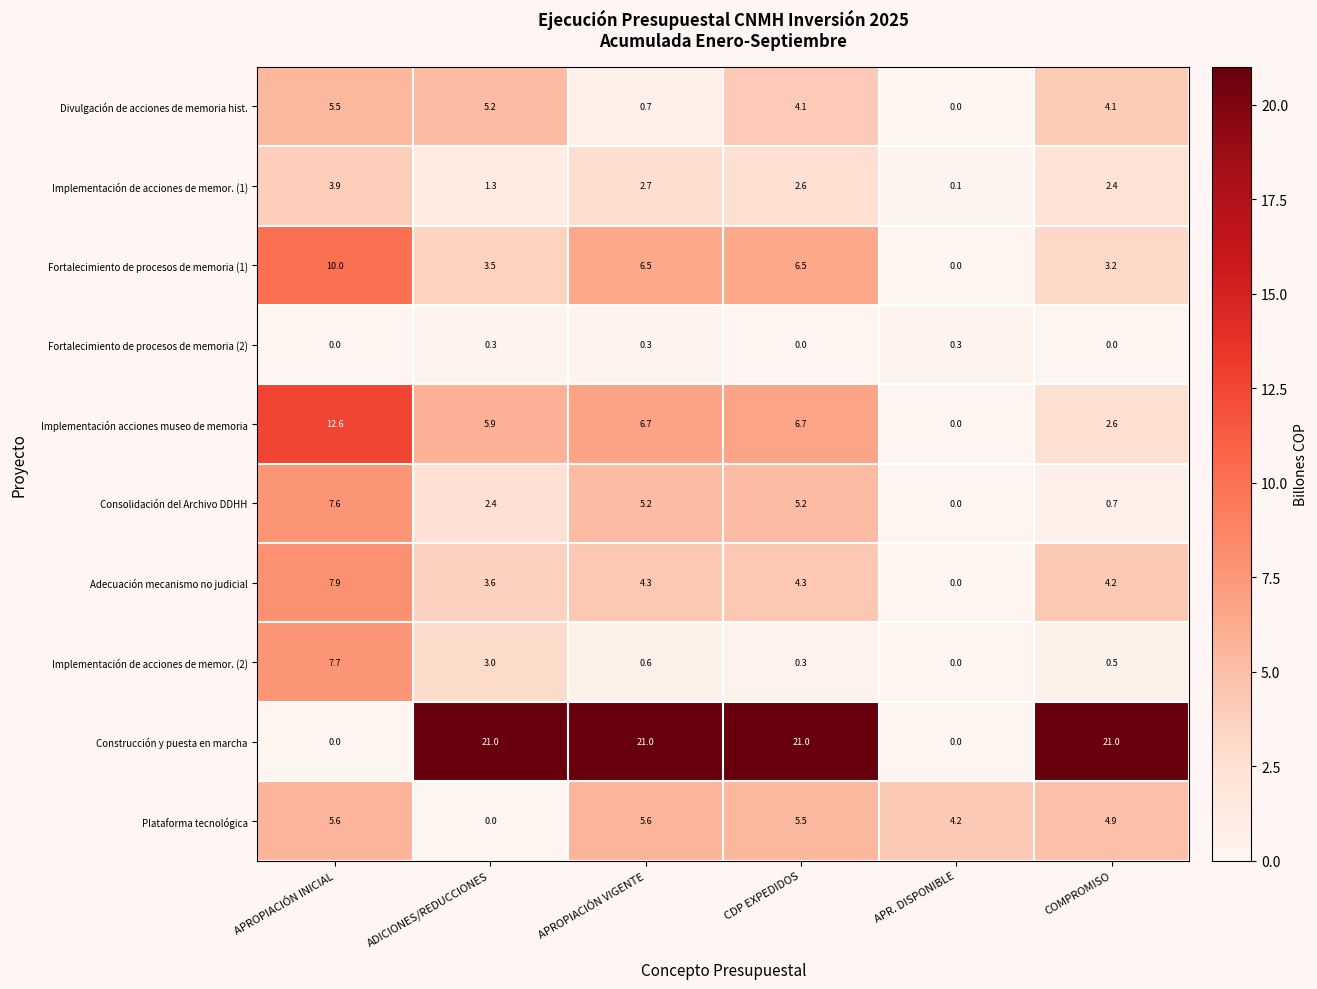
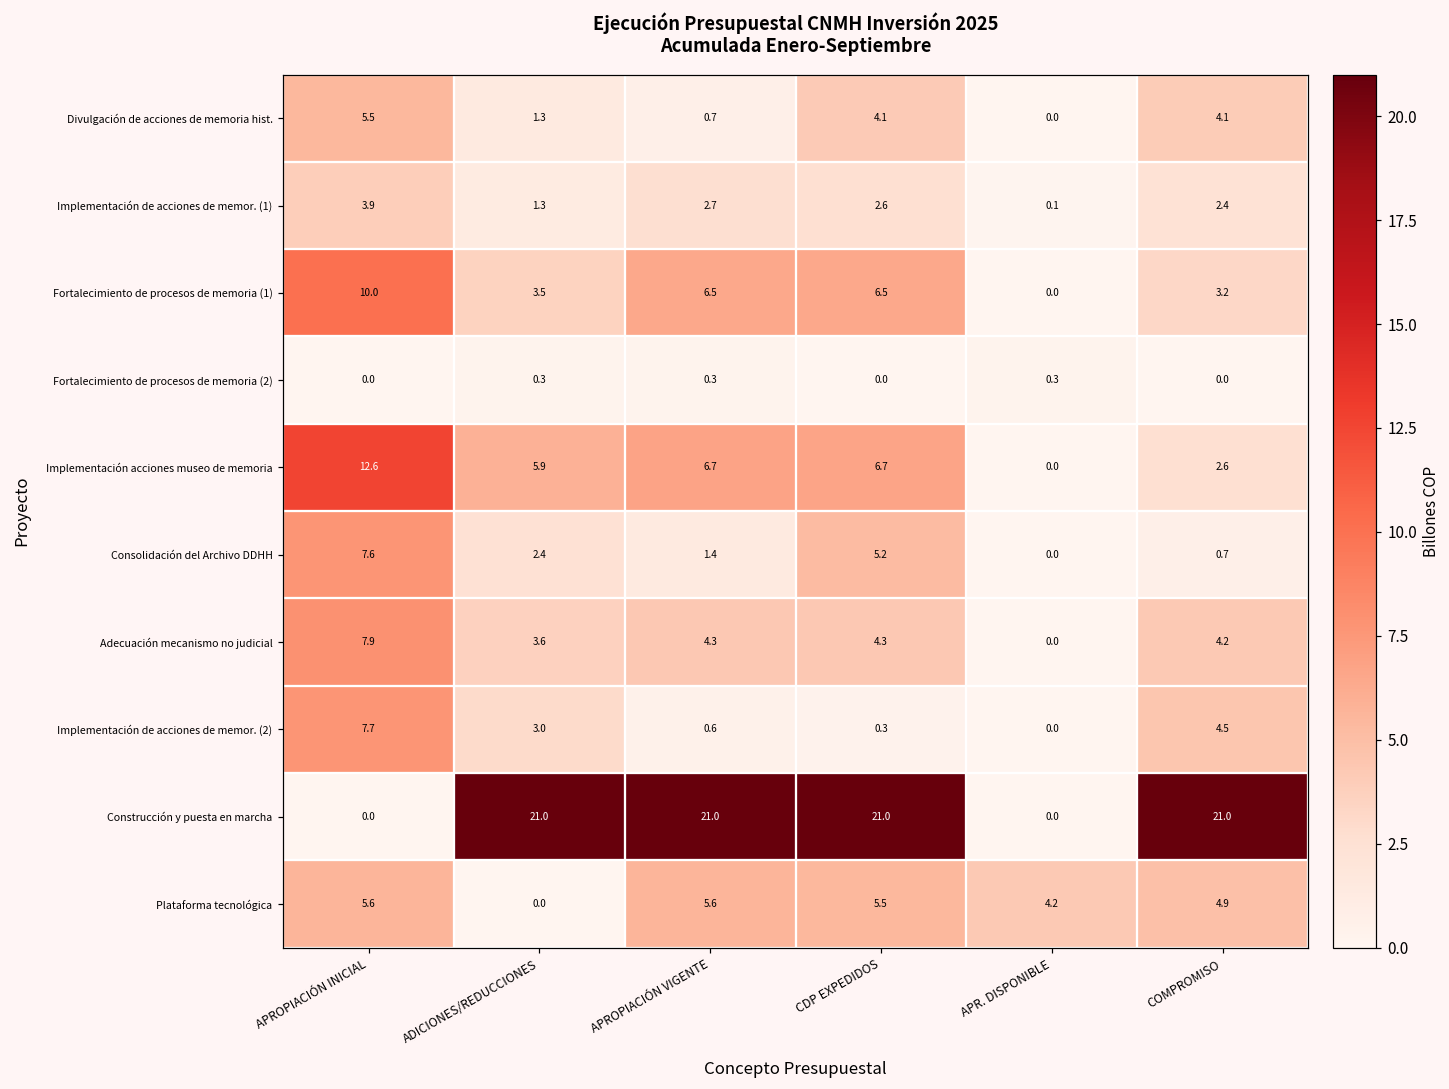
Divulgación de acciones de memoria hist., ADICIONES/REDUCCIONES: 5.2 -> 1.3
Consolidación del Archivo DDHH, APROPIACIÓN VIGENTE: 5.2 -> 1.4
Implementación de acciones de memor. (2), COMPROMISO: 0.5 -> 4.5
